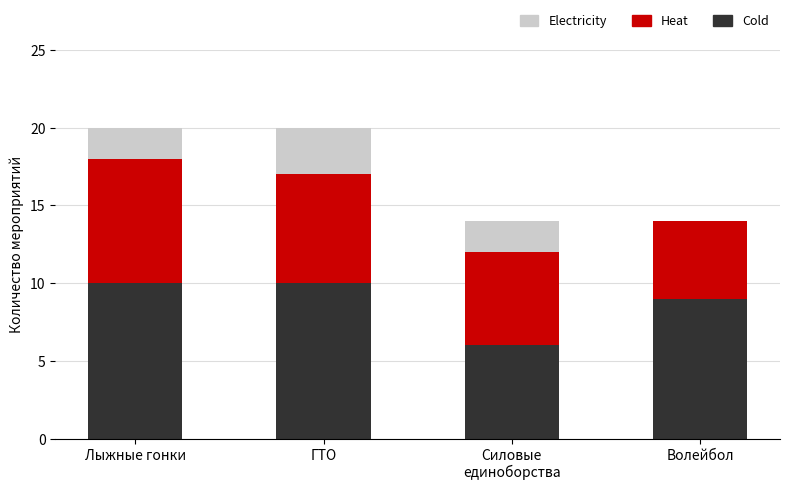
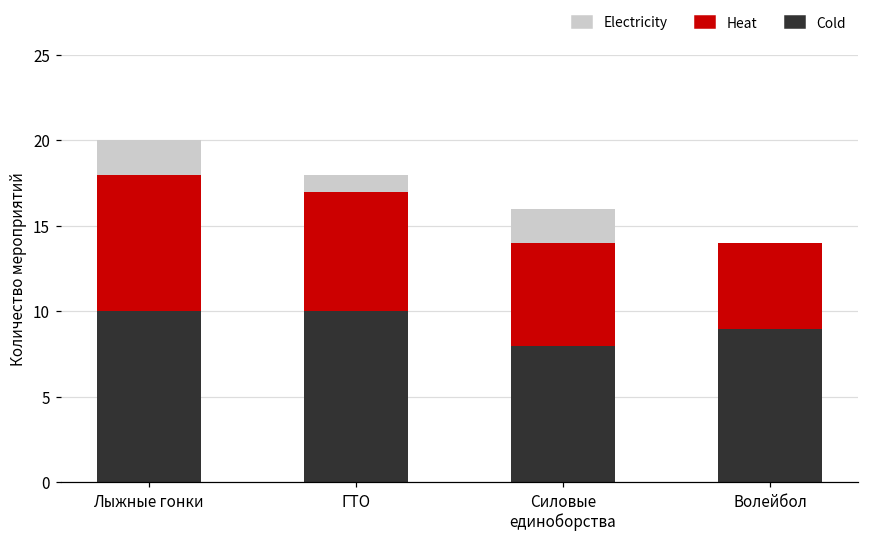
Electricity, ГТО: 3 -> 1
Cold, Силовые единоборства: 6 -> 8
